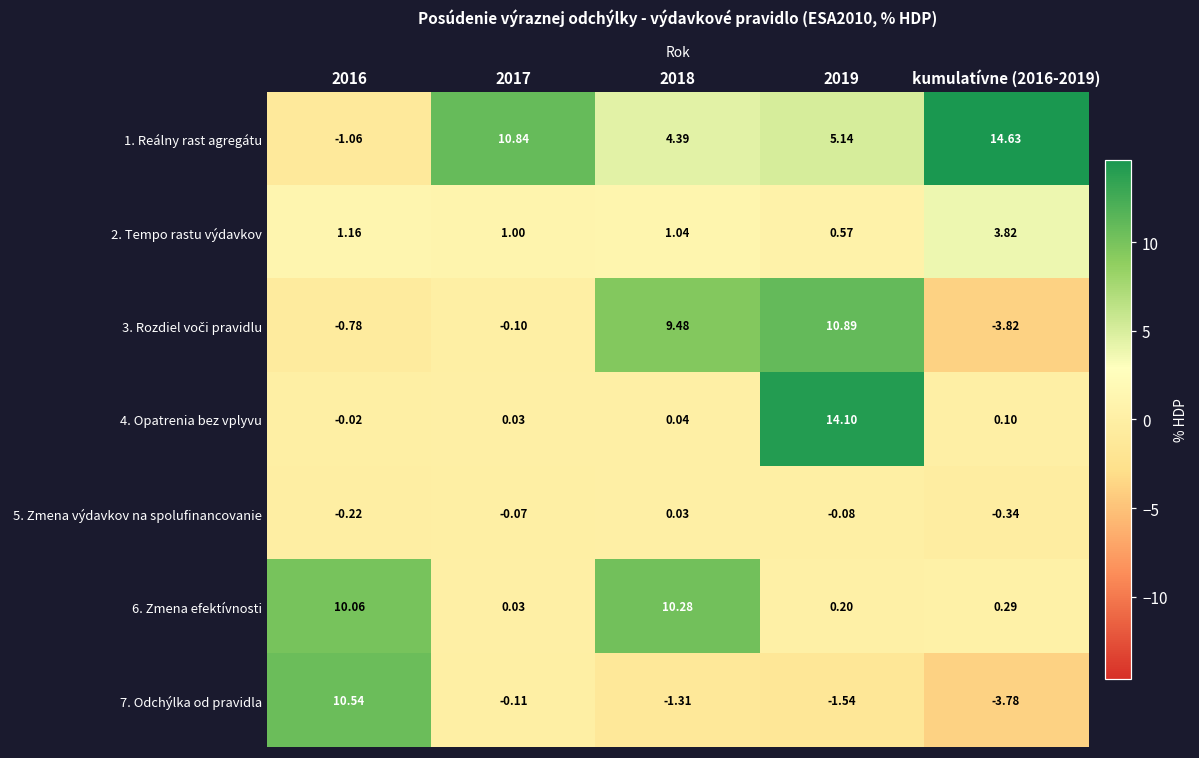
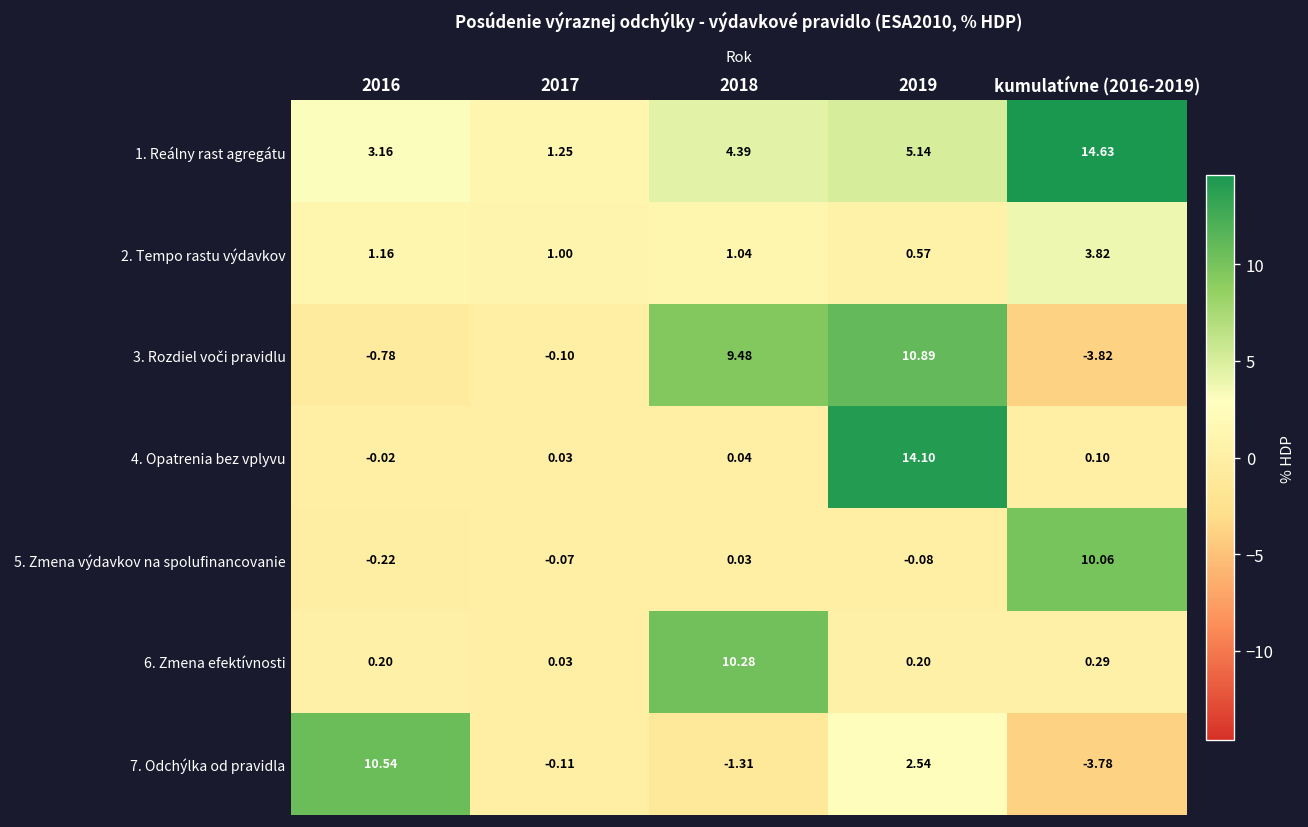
1. Reálny rast agregátu, 2016: -1.06 -> 3.16
1. Reálny rast agregátu, 2017: 10.84 -> 1.25
5. Zmena výdavkov na spolufinancovanie, kumulatívne (2016-2019): -0.34 -> 10.06
6. Zmena efektívnosti, 2016: 10.06 -> 0.20
7. Odchýlka od pravidla, 2019: -1.54 -> 2.54
